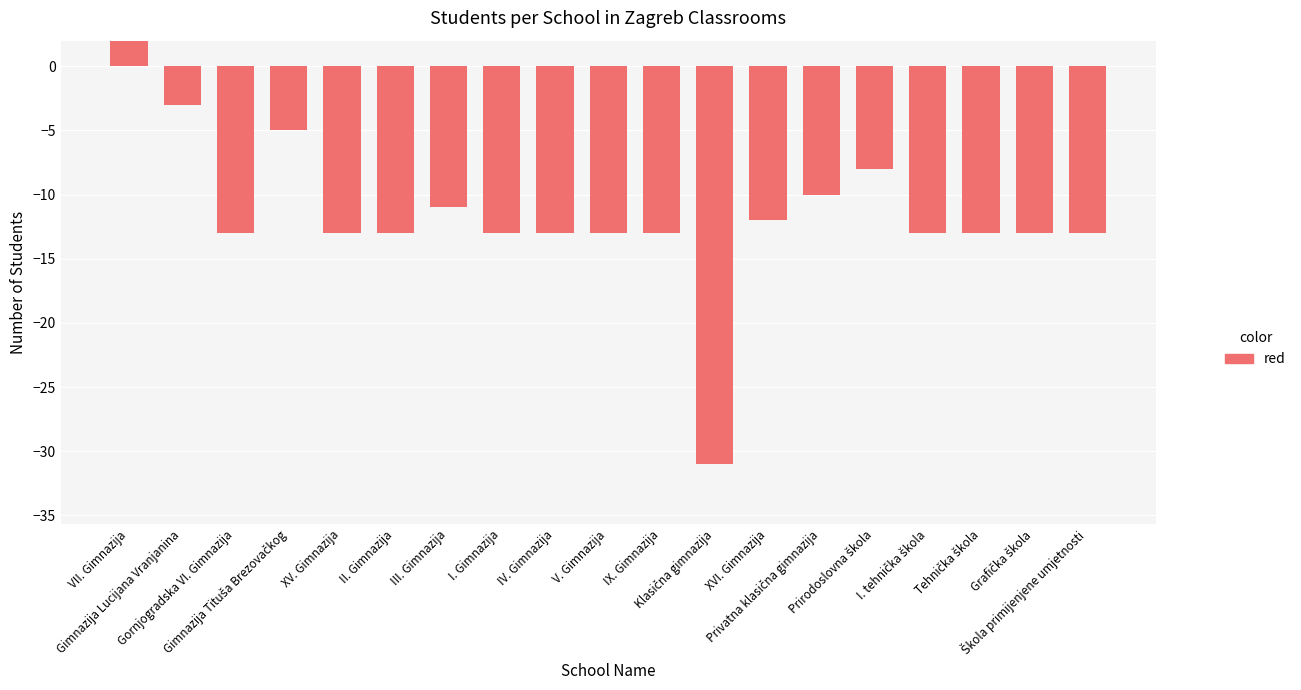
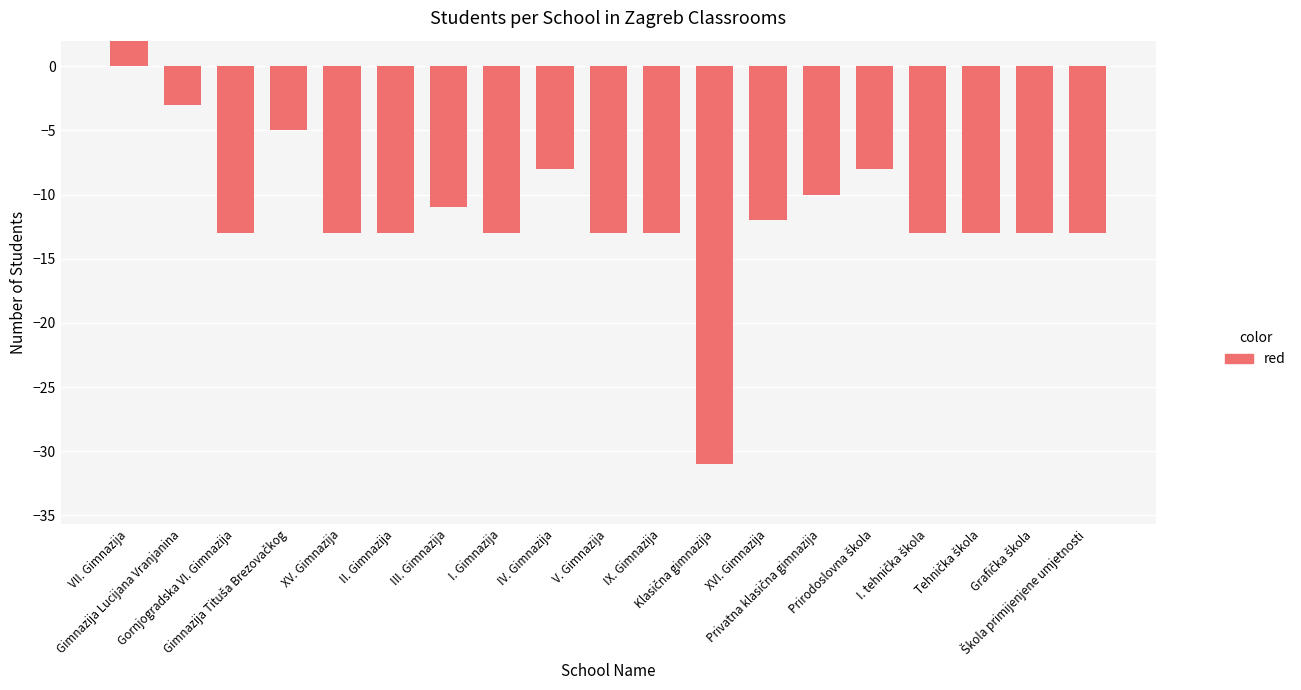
IV. Gimnazija: -13.0 -> -8.0
